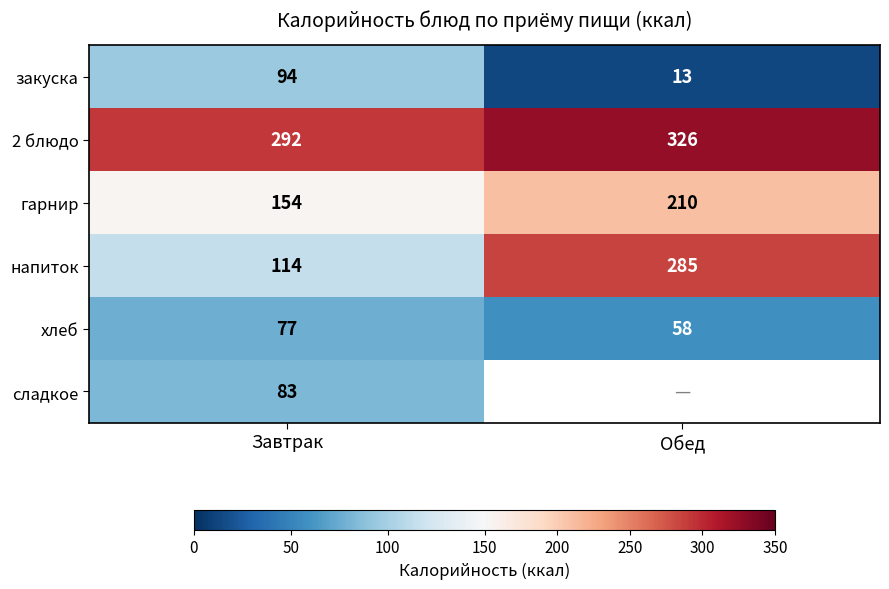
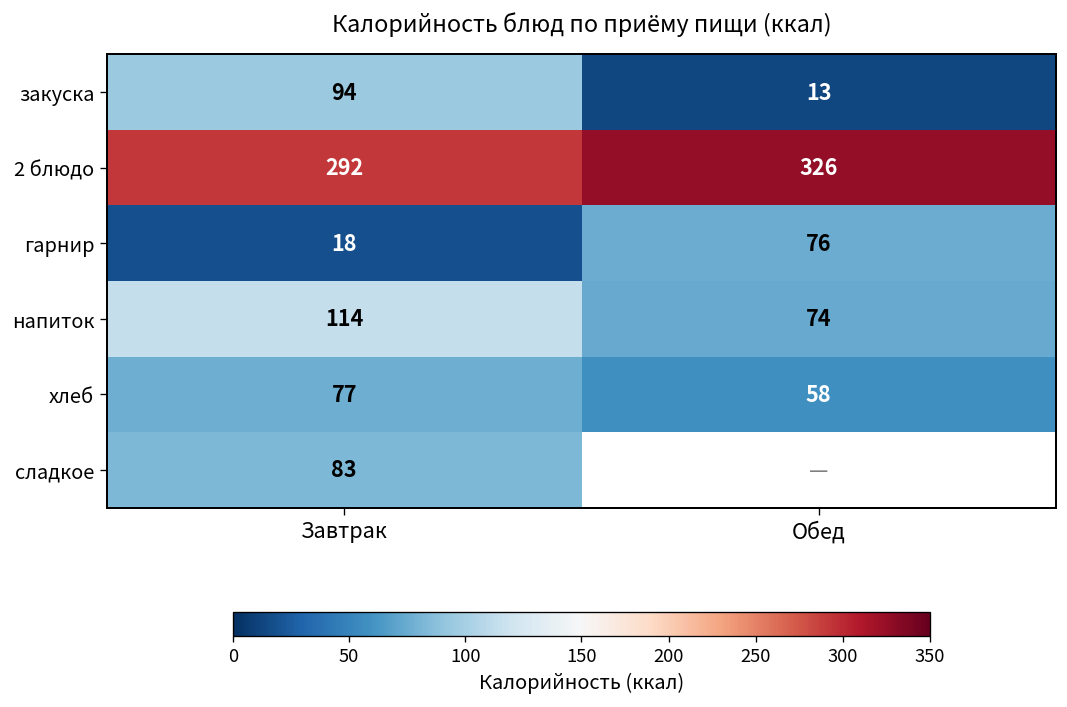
гарнир, Завтрак: 154 -> 18
гарнир, Обед: 210 -> 76
напиток, Обед: 285 -> 74
